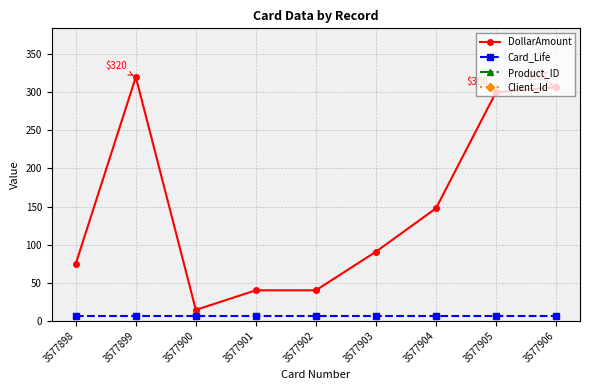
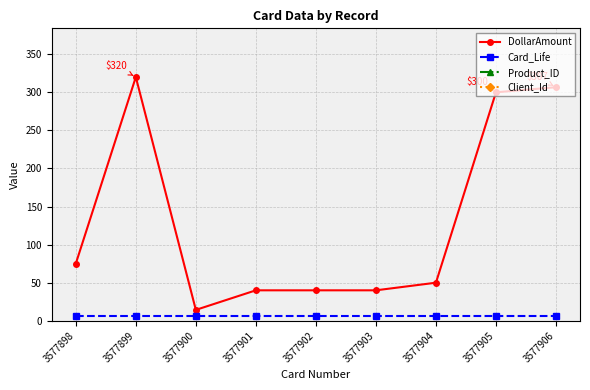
DollarAmount, 3577903: 90 -> 40
DollarAmount, 3577904: 150 -> 50
